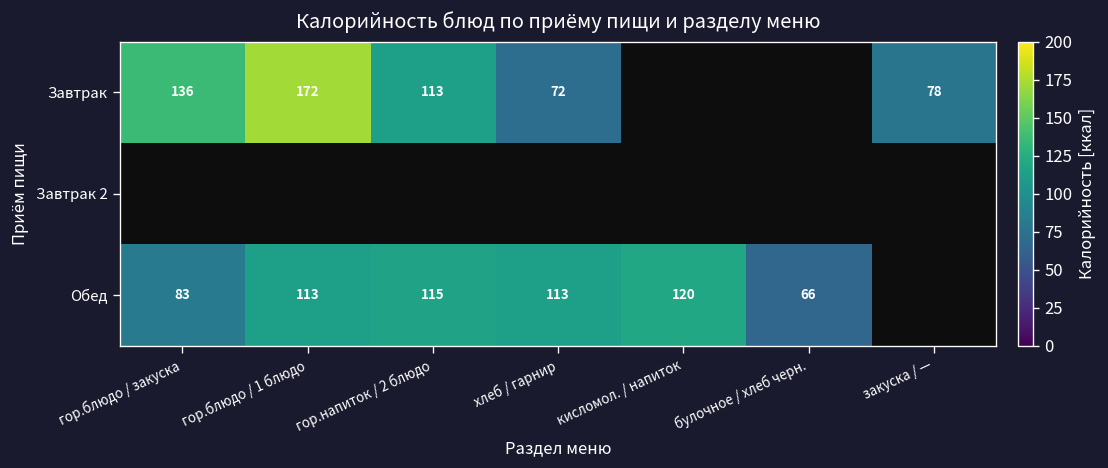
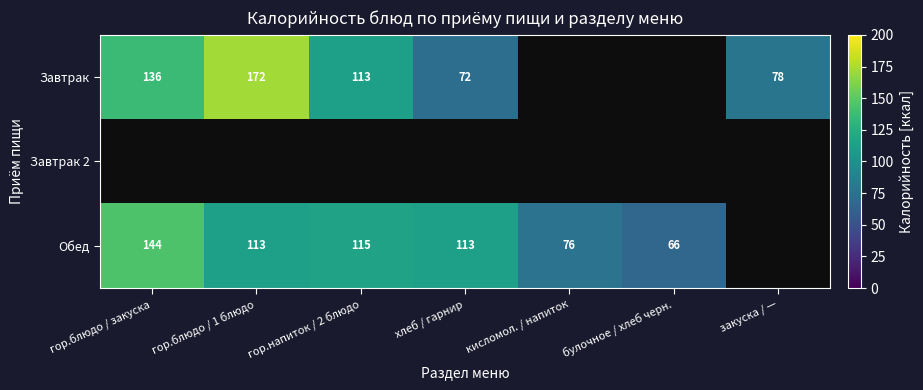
Обед, гор.блюдо / закуска: 83 -> 144
Обед, кисломол. / напиток: 120 -> 76
